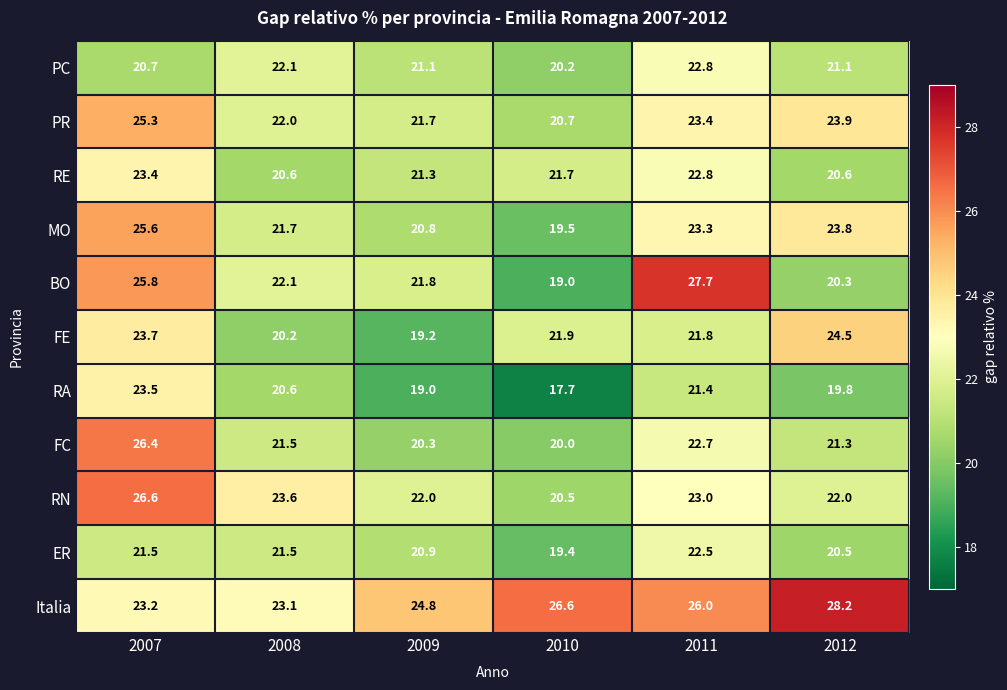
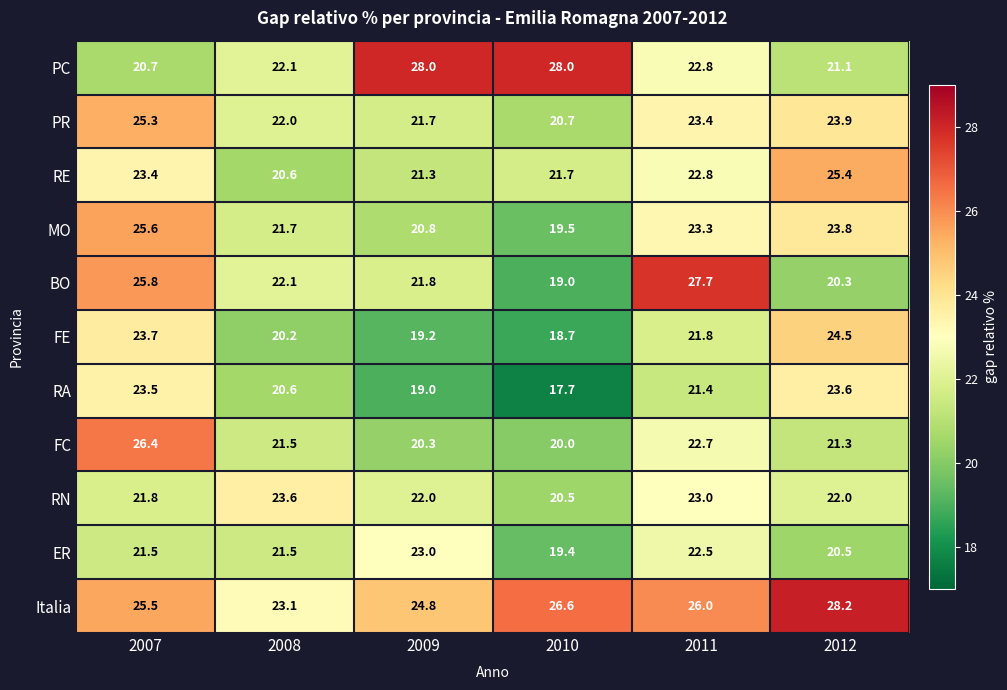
PC, 2009: 21.1 -> 28.0
PC, 2010: 20.2 -> 28.0
RE, 2012: 20.6 -> 25.4
FE, 2010: 21.9 -> 18.7
RA, 2012: 19.8 -> 23.6
RN, 2007: 26.6 -> 21.8
ER, 2009: 20.9 -> 23.0
Italia, 2007: 23.2 -> 25.5
